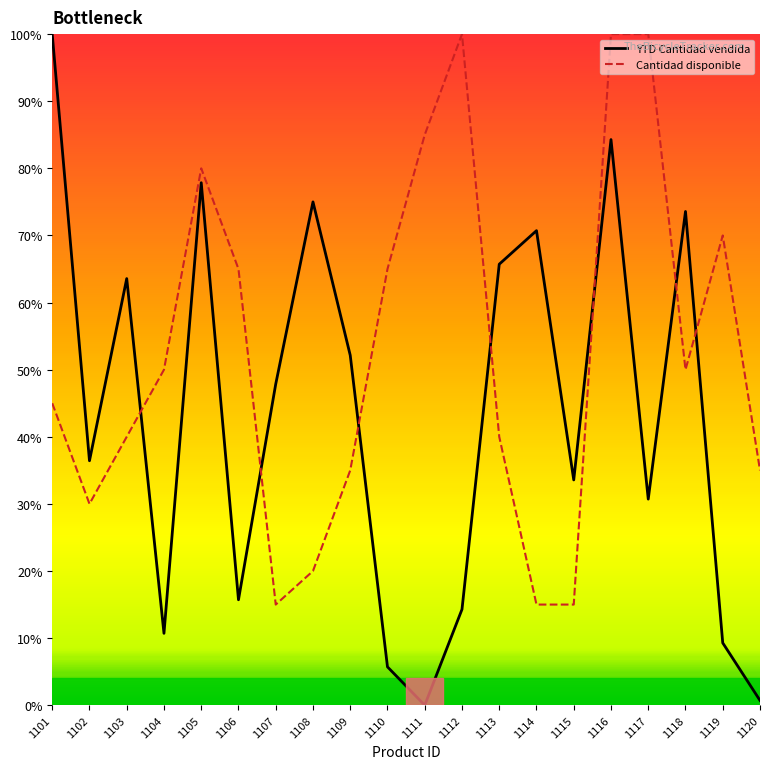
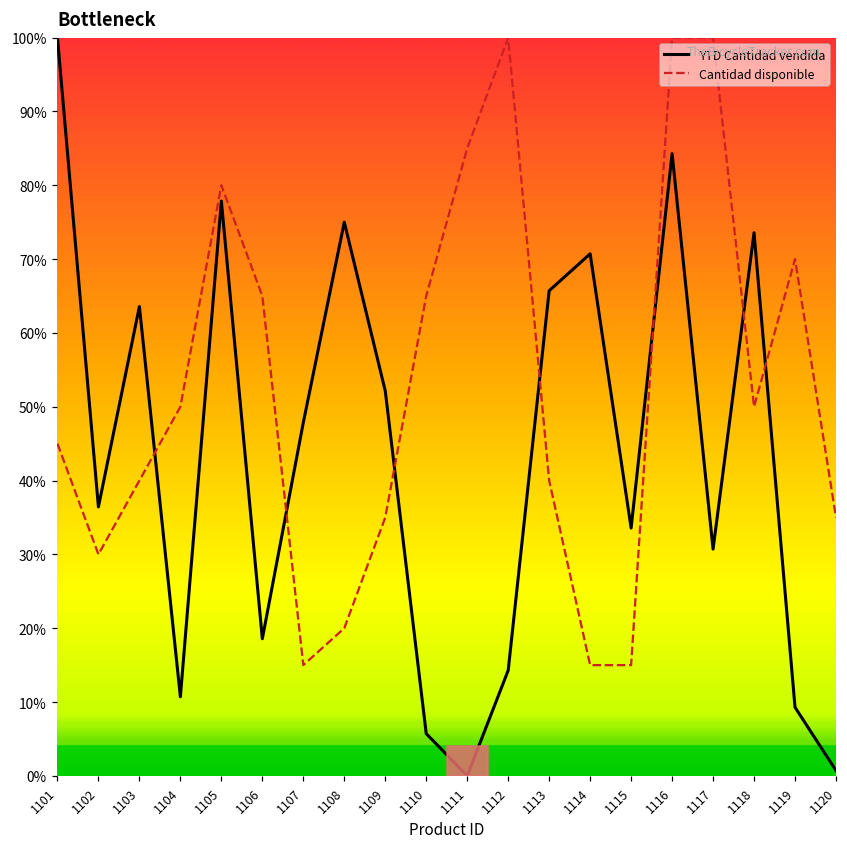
YTD Cantidad vendida, 1106: 16% -> 19%
